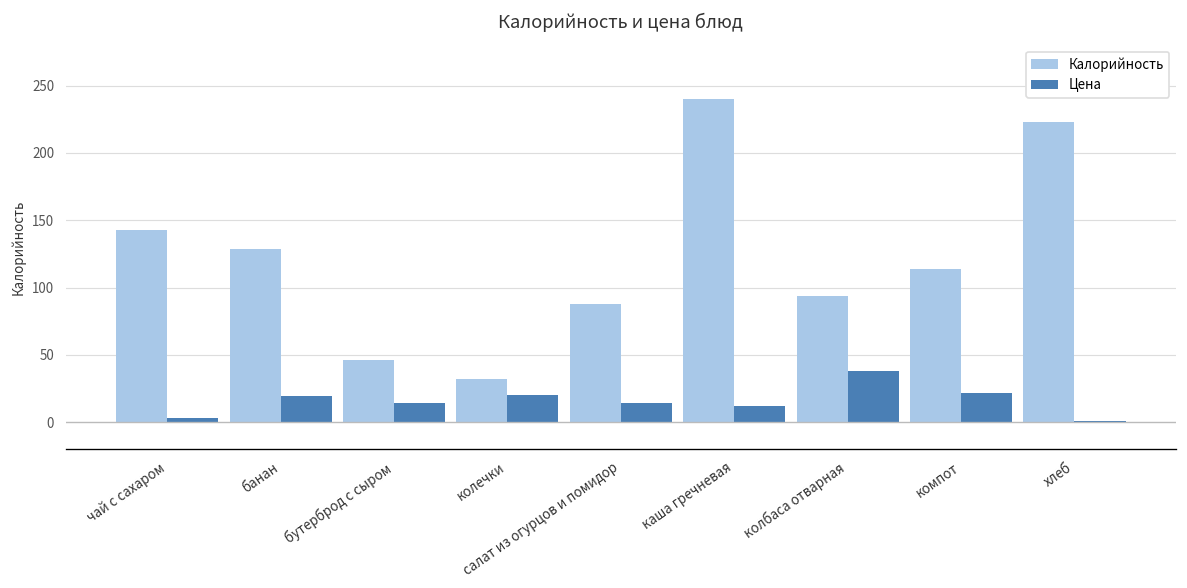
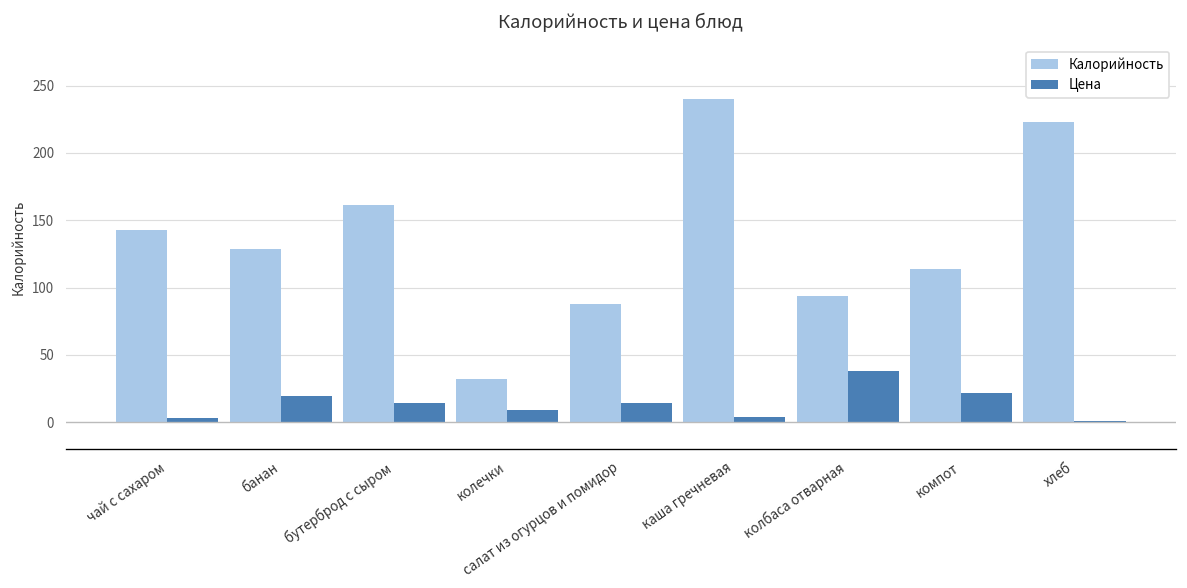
Калорийность, бутерброд с сыром: 46 -> 161
Цена, колечки: 20 -> 9
Цена, каша гречневая: 12 -> 4
